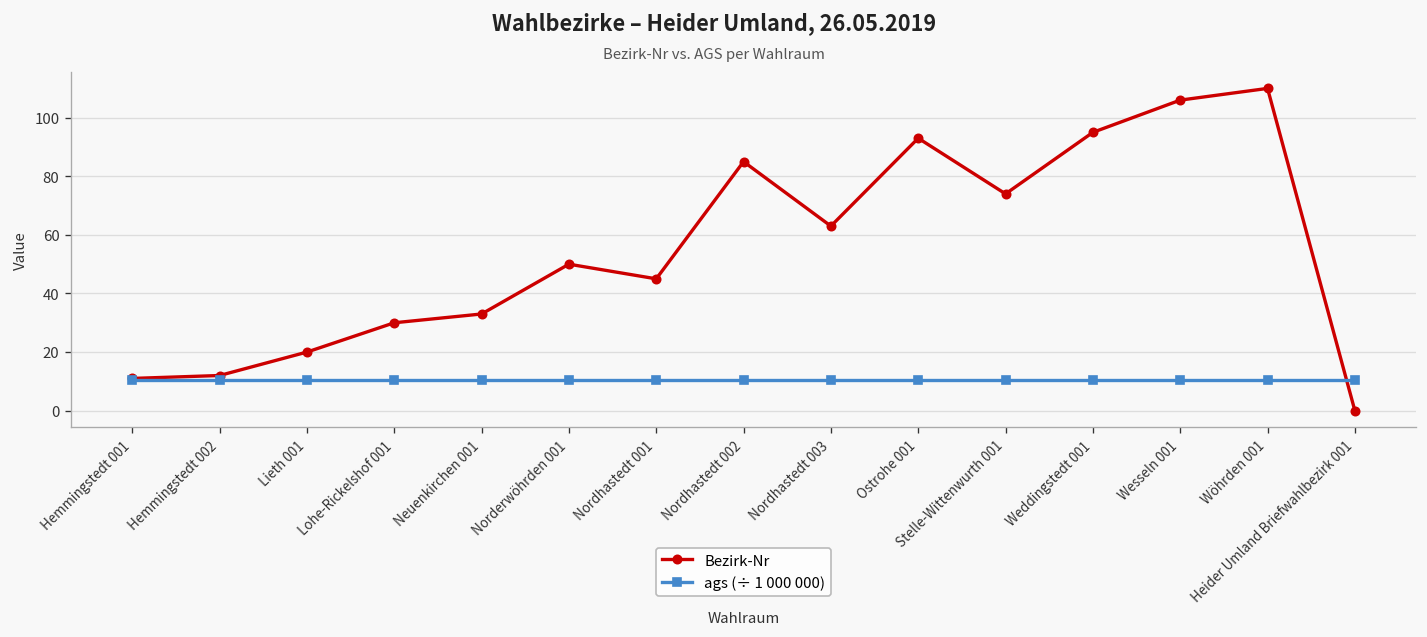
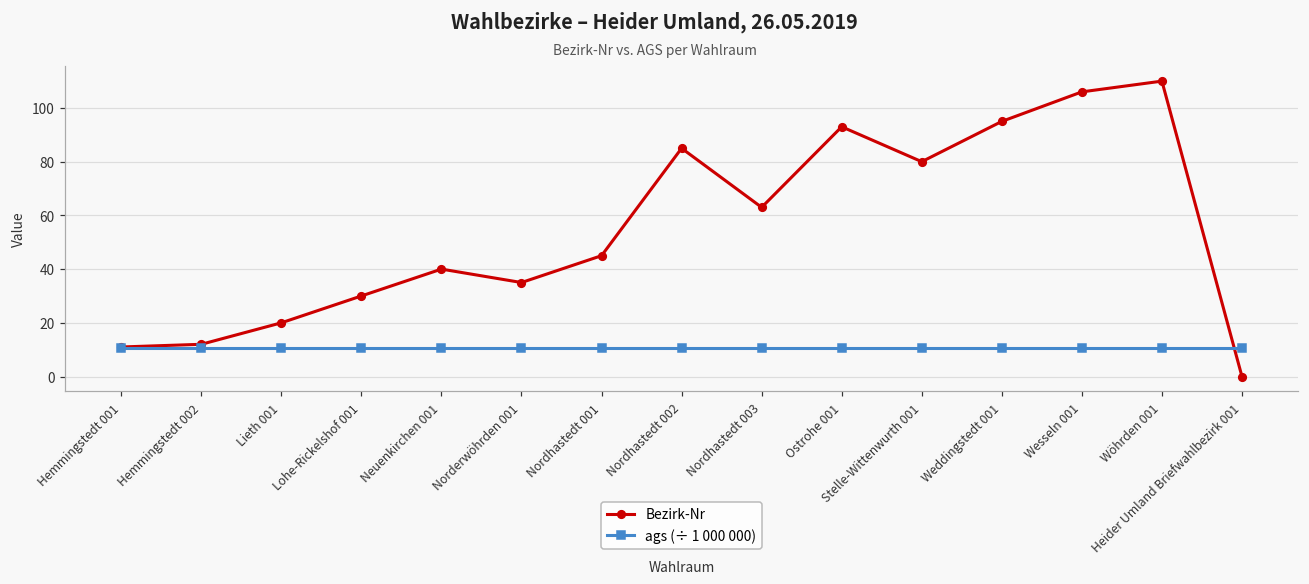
Bezirk-Nr, Neuenkirchen 001: 33 -> 40
Bezirk-Nr, Norderwöhrden 001: 50 -> 35
Bezirk-Nr, Stelle-Wittenwurth 001: 74 -> 80
